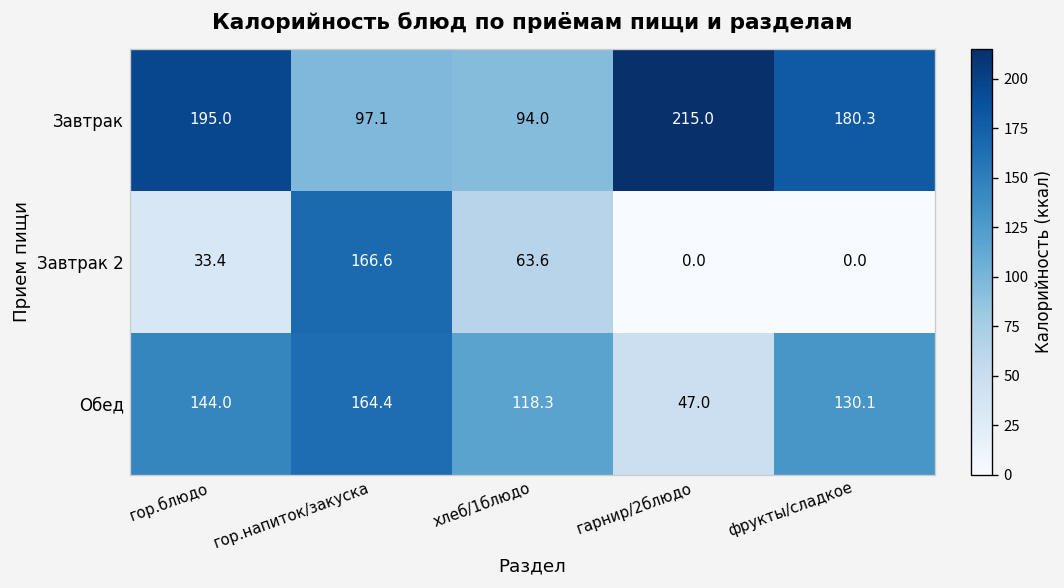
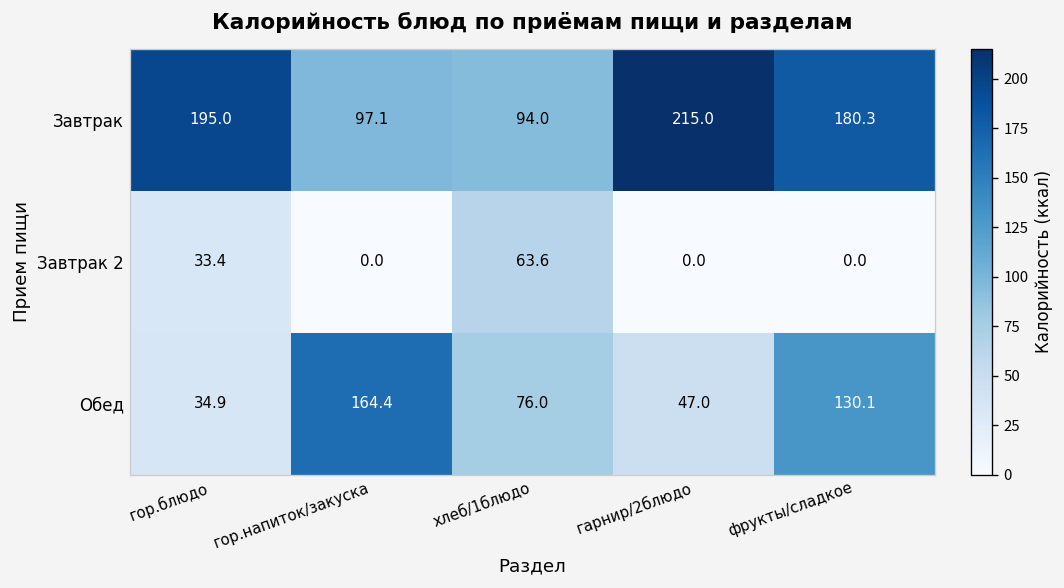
Завтрак 2, гор.напиток/закуска: 166.6 -> 0.0
Обед, гор.блюдо: 144.0 -> 34.9
Обед, хлеб/1блюдо: 118.3 -> 76.0
